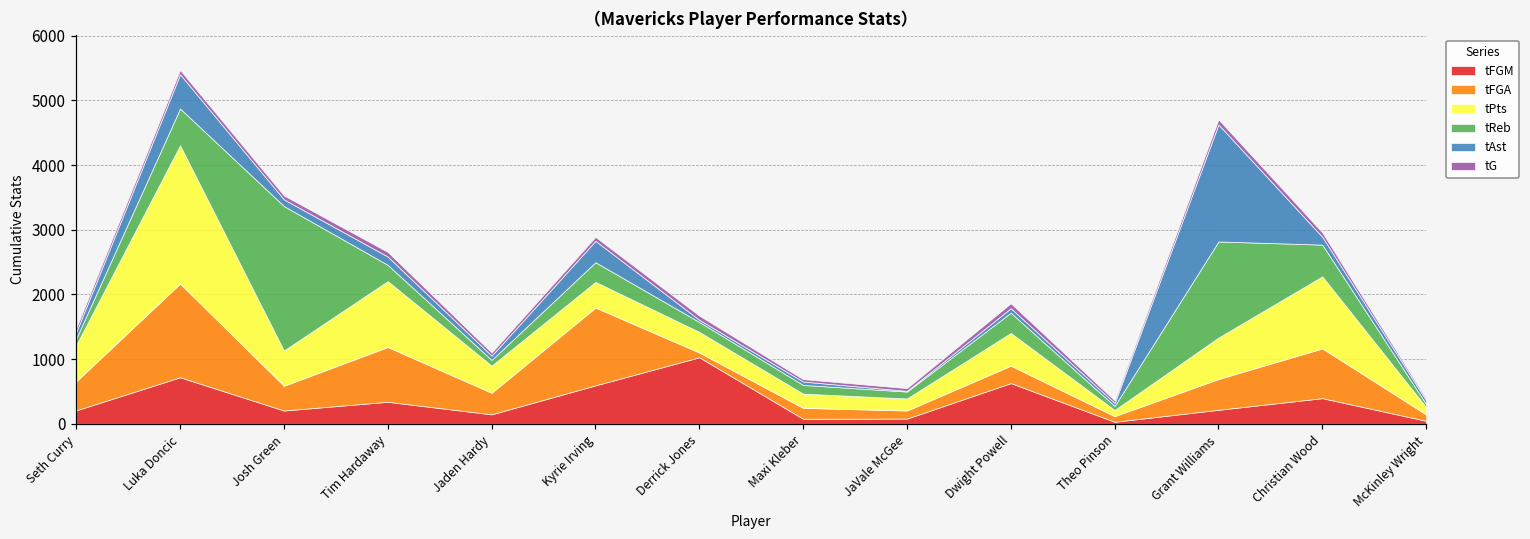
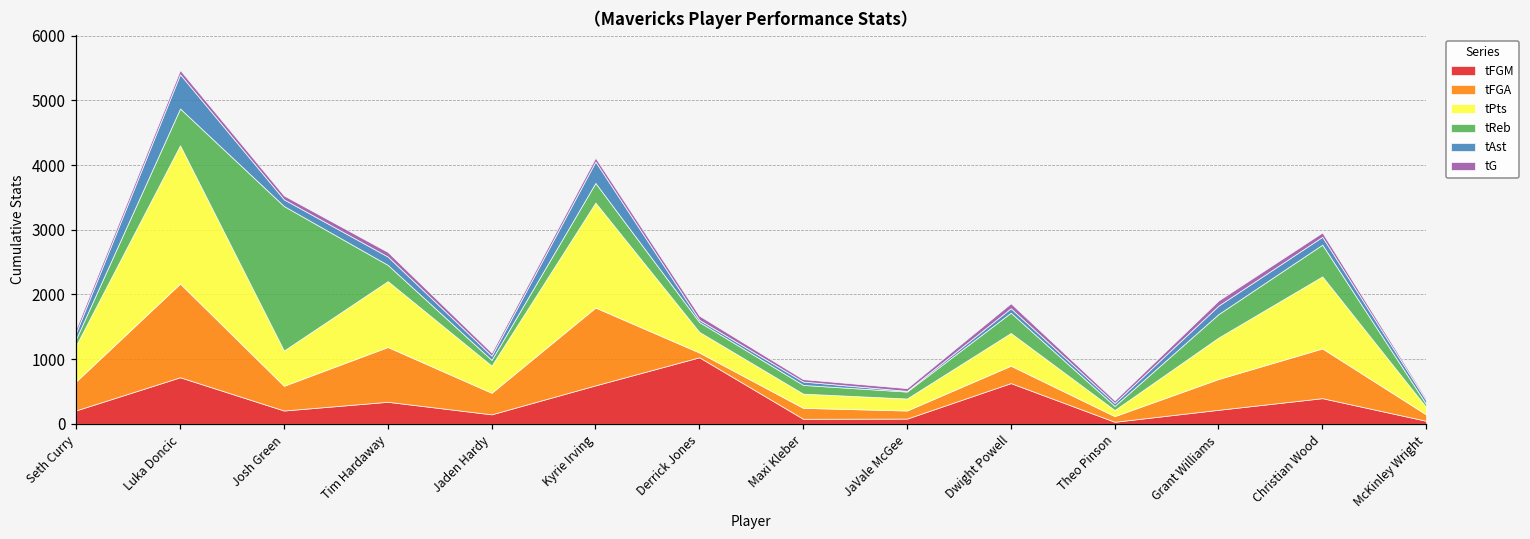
tPts, Kyrie Irving: 400 -> 1600
tReb, Grant Williams: 1500 -> 400
tAst, Grant Williams: 1800 -> 100
